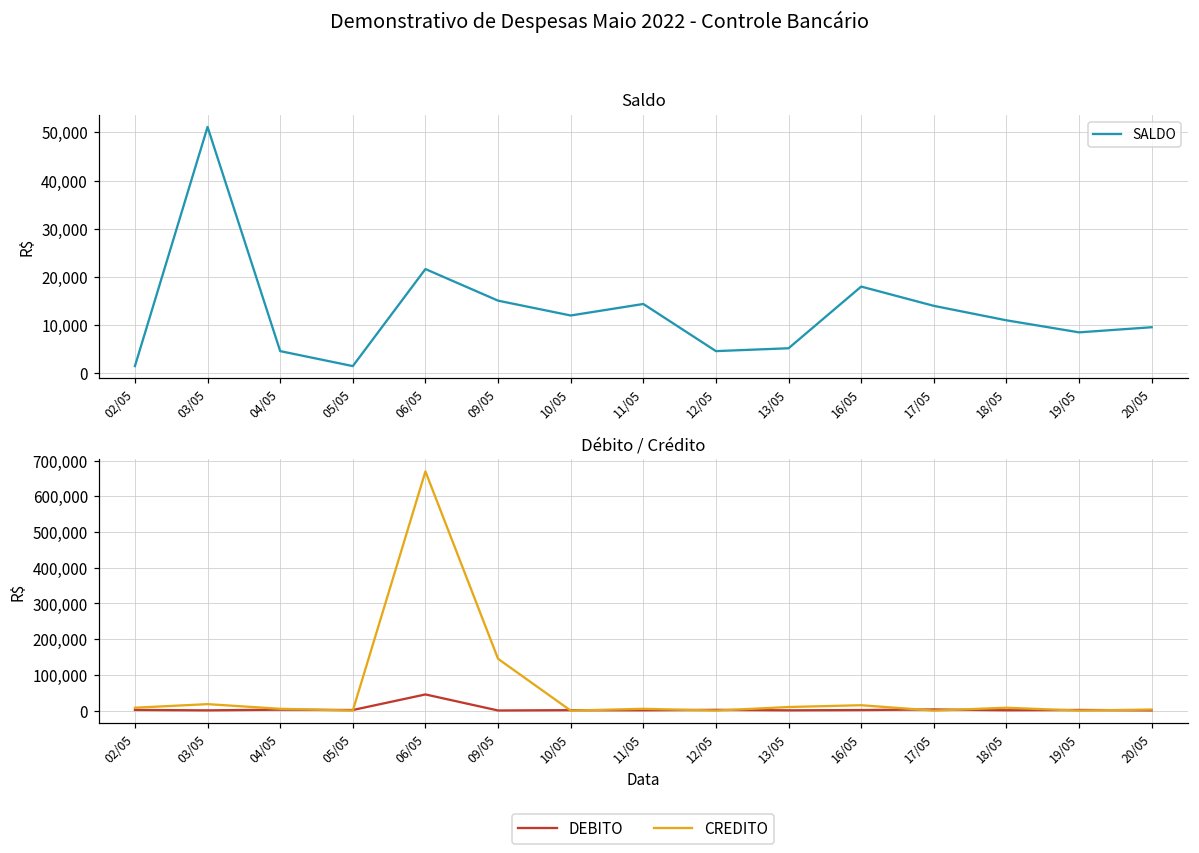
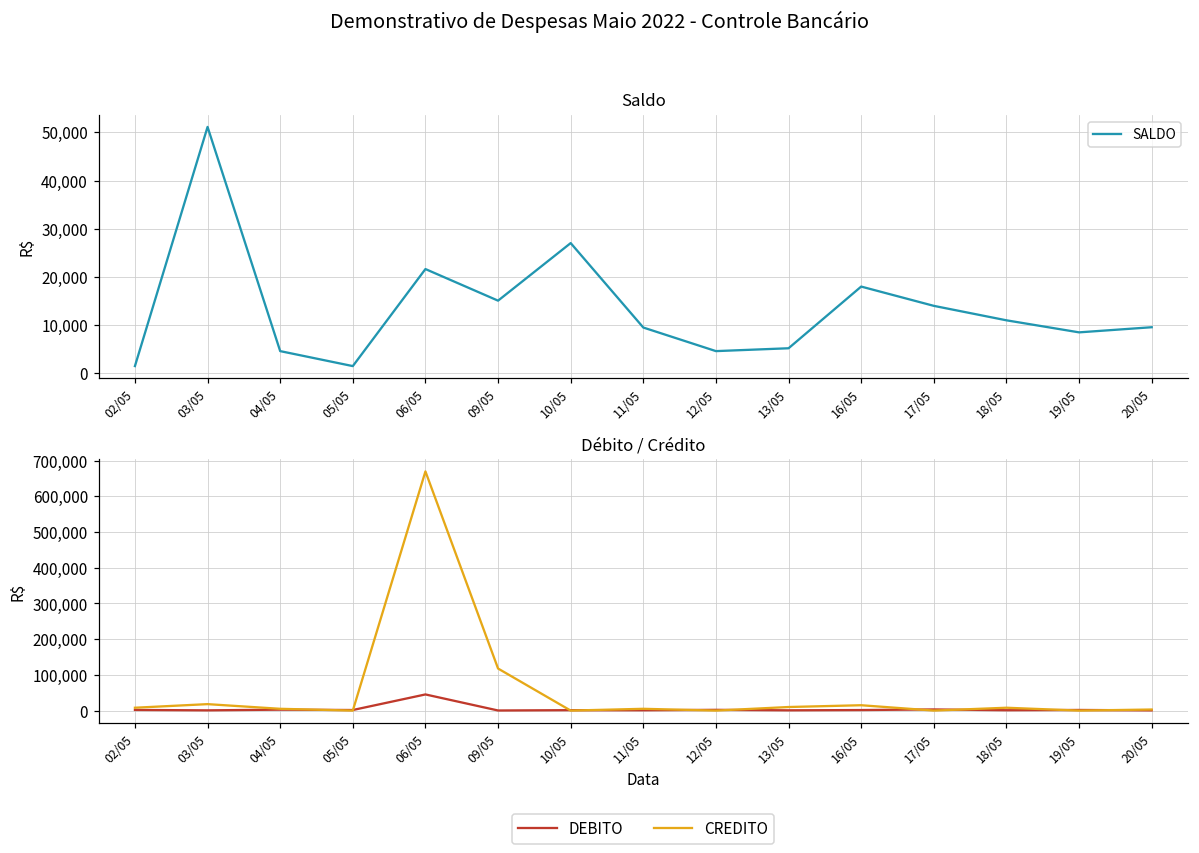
Saldo, 10/05: 12,000 -> 27,000
Saldo, 11/05: 14,000 -> 10,000
Débito / Crédito, CREDITO, 09/05: 150,000 -> 120,000
